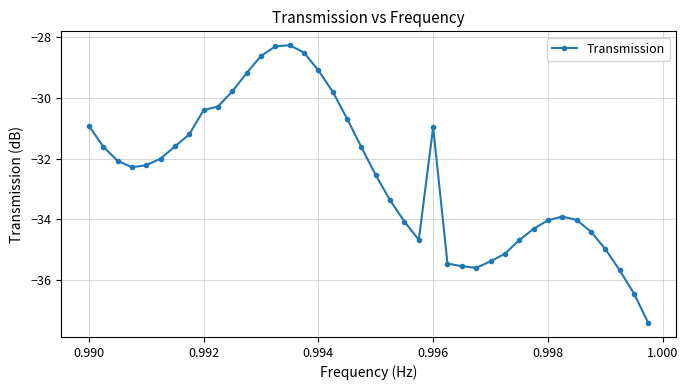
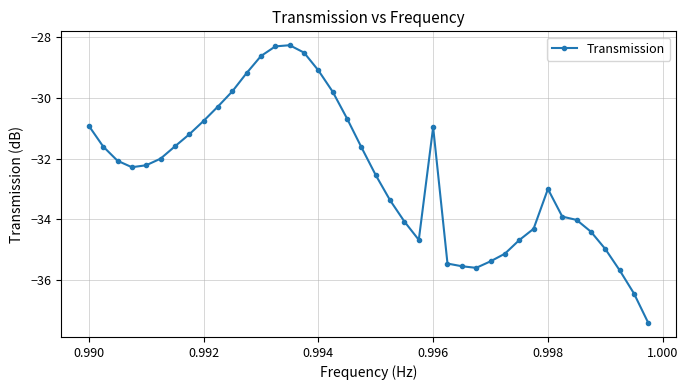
0.992: -30.4 -> -30.8
0.998: -34.0 -> -33.0
